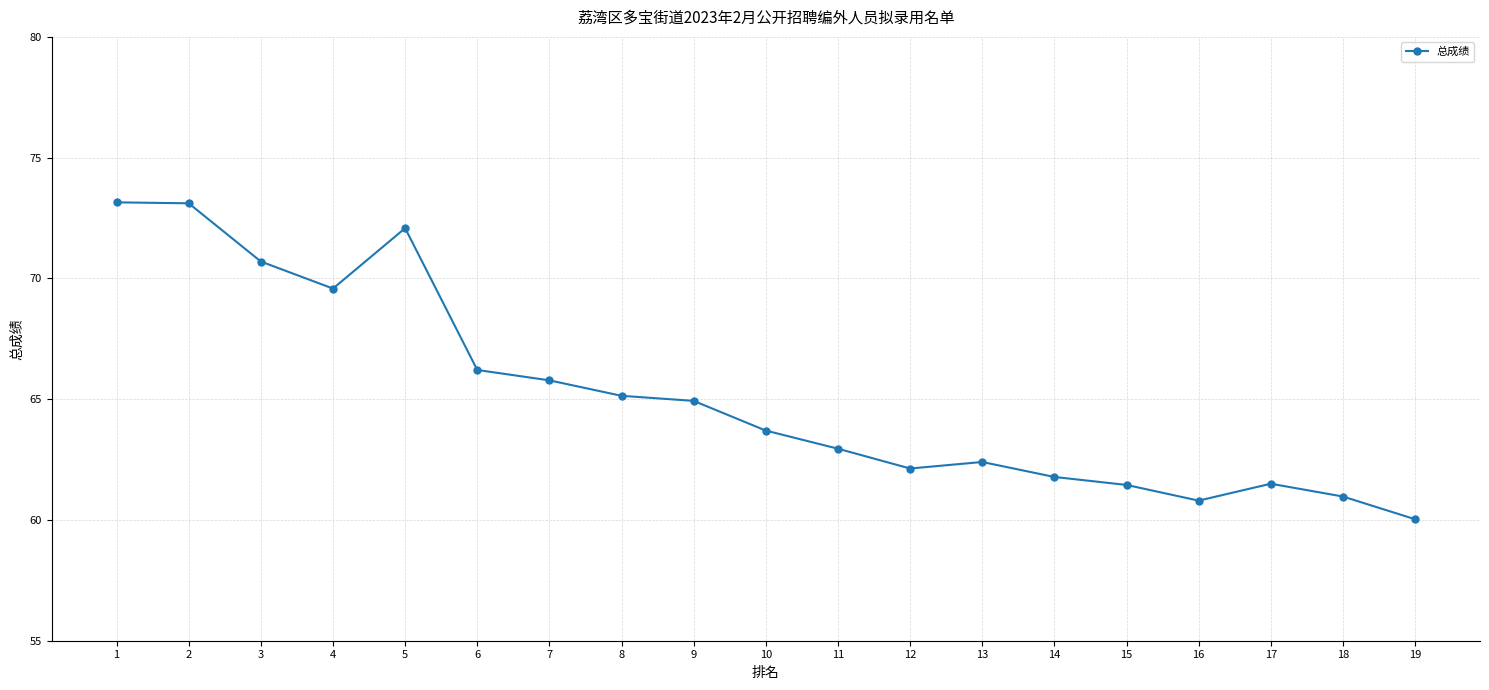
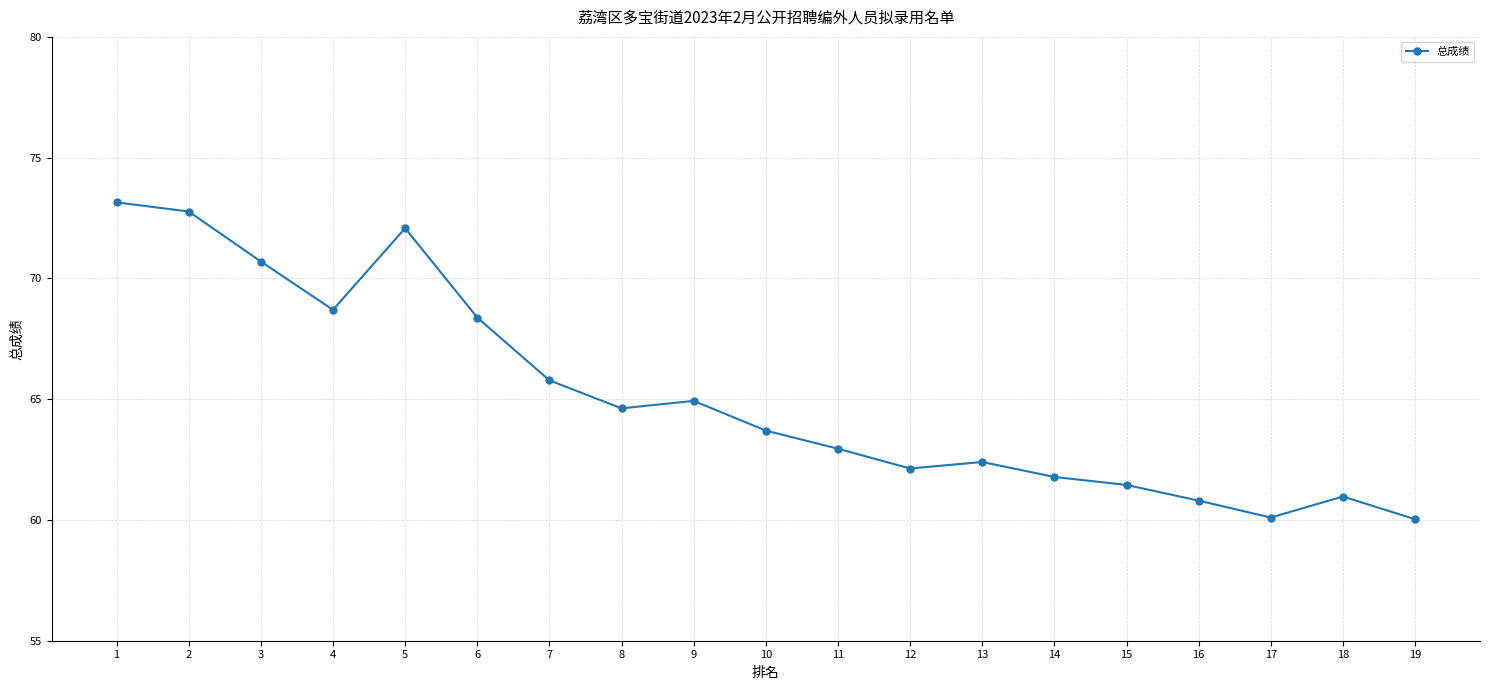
2: 73.1 -> 72.8
4: 69.6 -> 68.7
6: 66.2 -> 68.4
8: 65.1 -> 64.6
17: 61.5 -> 60.1
